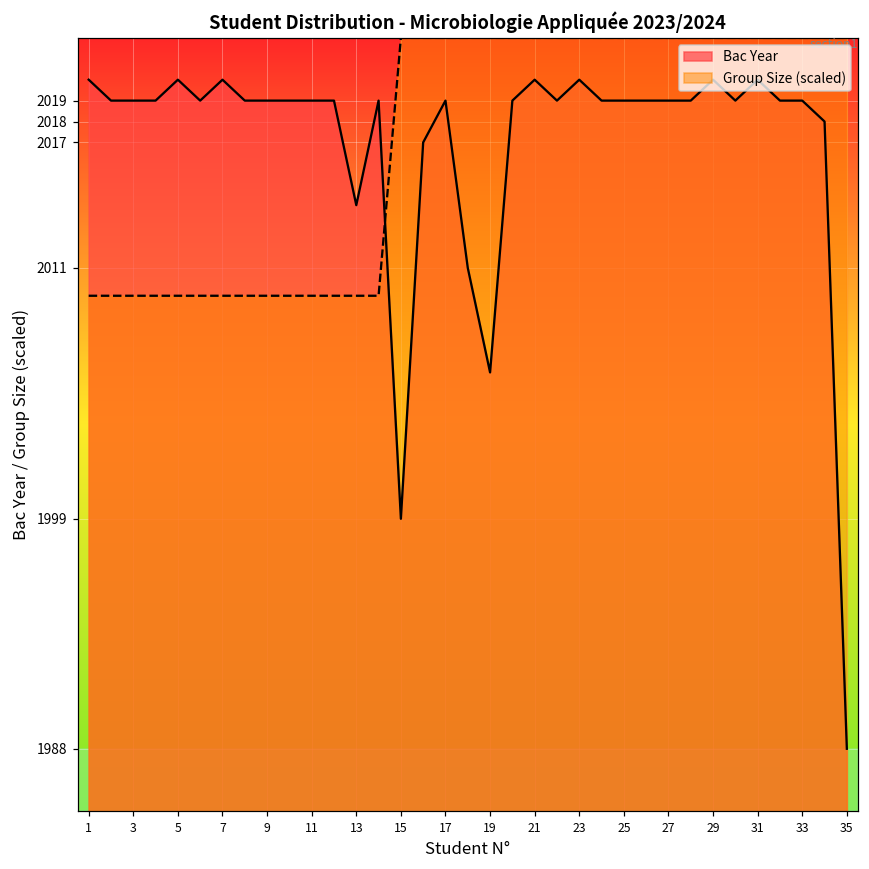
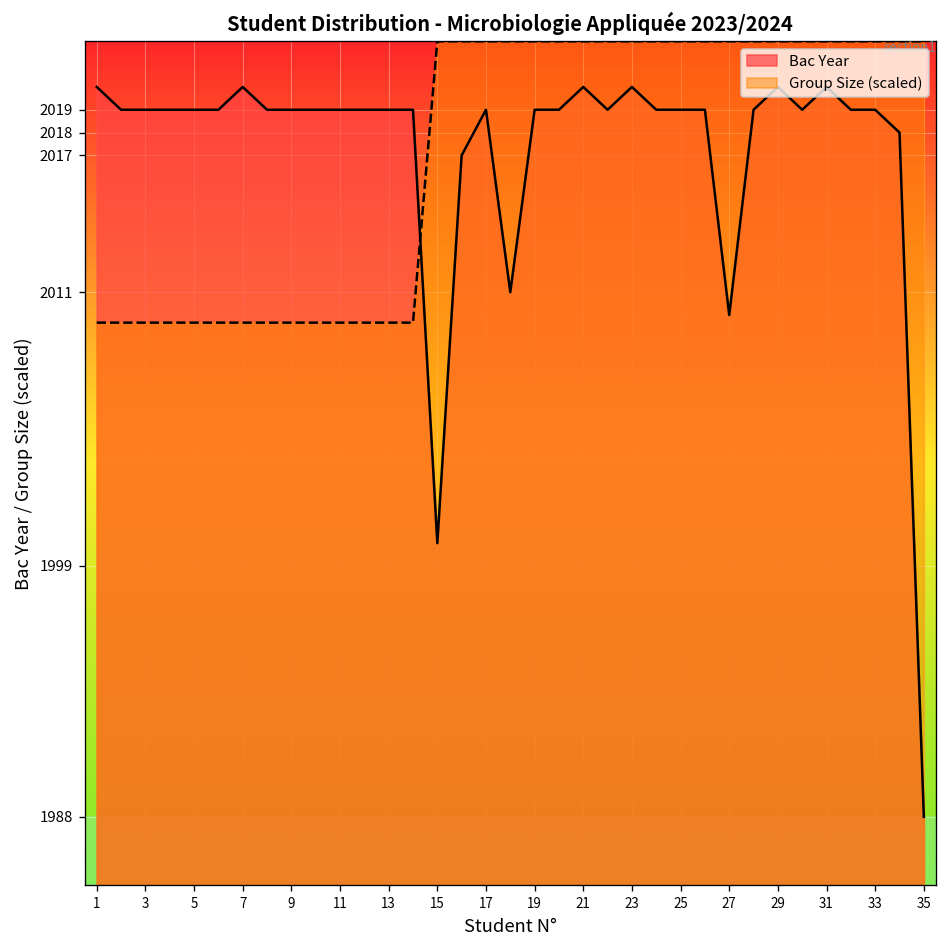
Bac Year, 5: 2020 -> 2019
Bac Year, 13: 2014 -> 2019
Bac Year, 15: 1999 -> 2000
Bac Year, 19: 2006 -> 2019
Bac Year, 27: 2019 -> 2010
